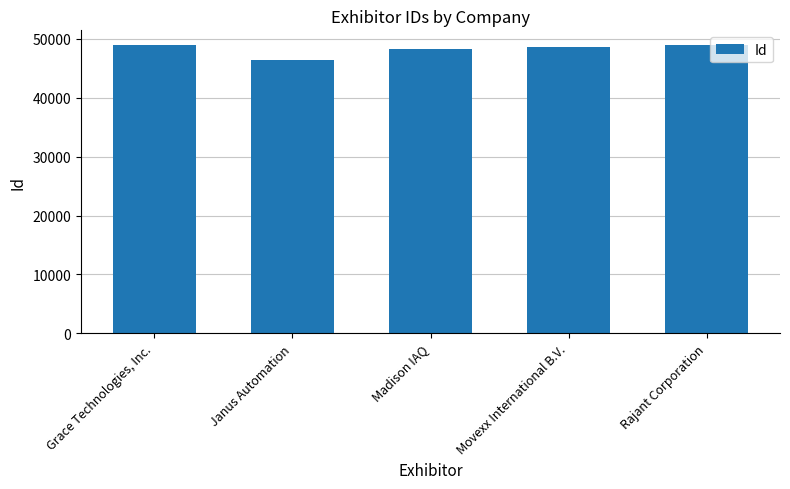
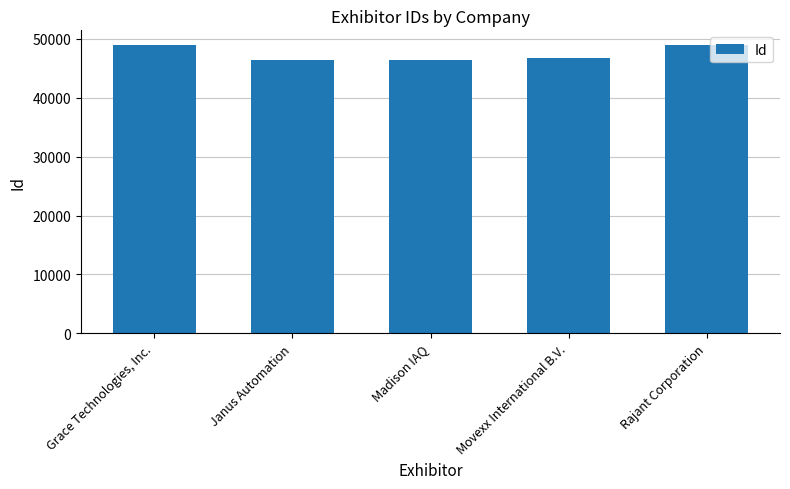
Madison IAQ: 48000 -> 46000
Movexx International B.V.: 49000 -> 47000
